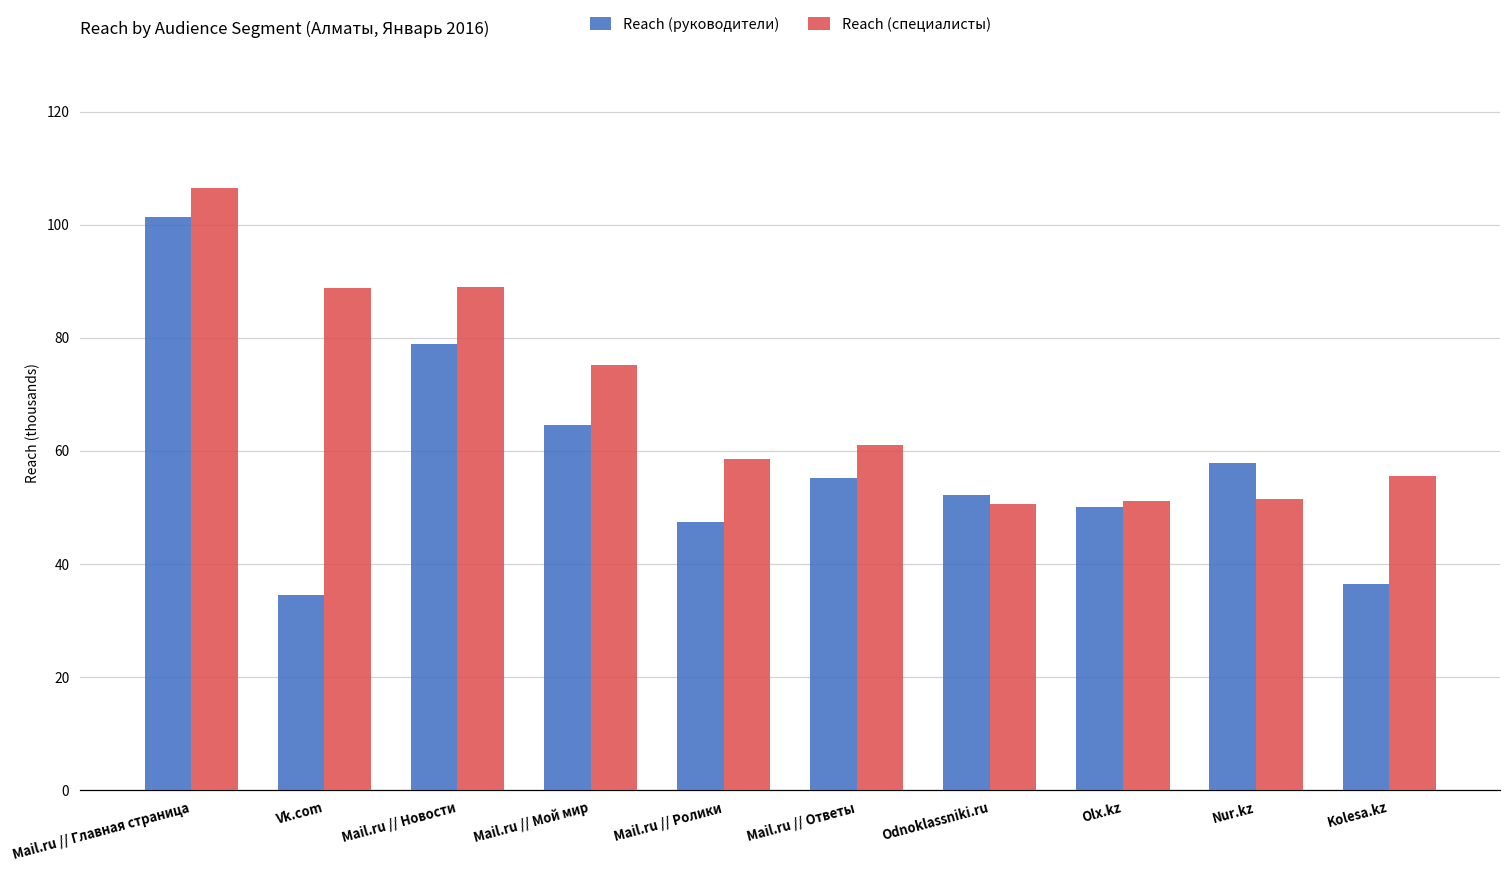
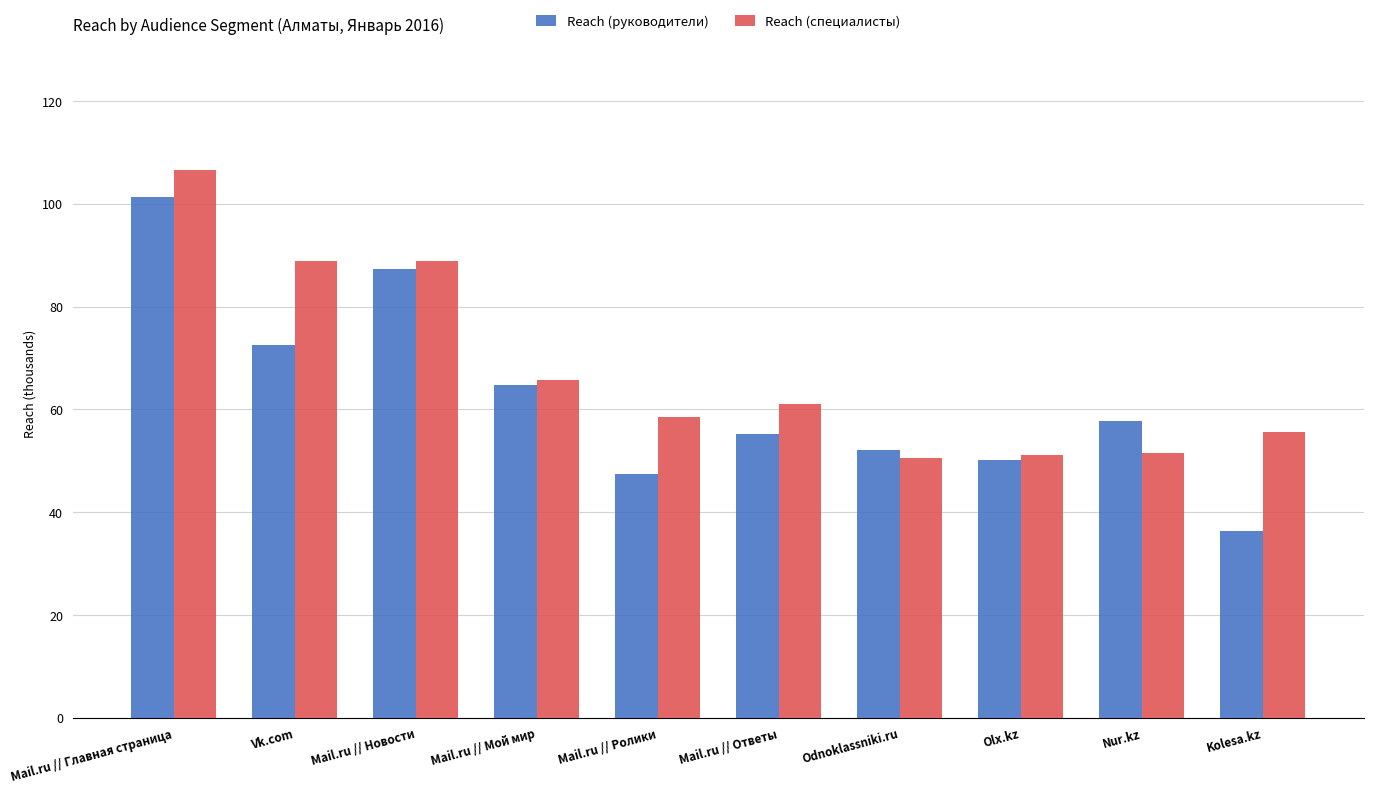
Reach (руководители), Vk.com: 35 -> 73
Reach (руководители), Mail.ru // Новости: 79 -> 87
Reach (специалисты), Mail.ru // Мой мир: 75 -> 66
